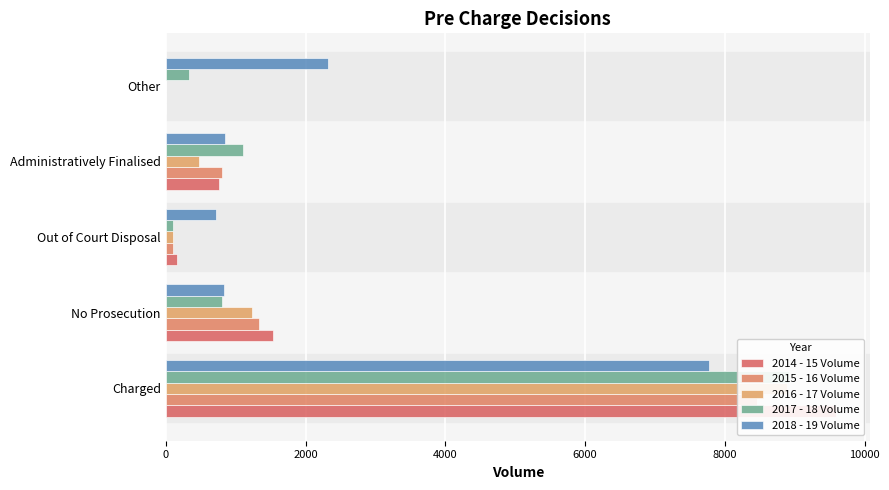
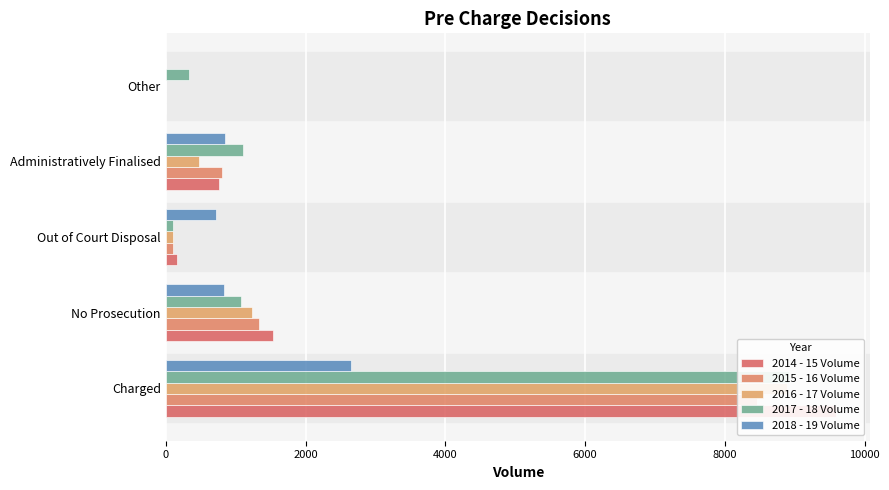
2018 - 19 Volume, Other: 2300 -> 0
2017 - 18 Volume, No Prosecution: 800 -> 1100
2018 - 19 Volume, Charged: 7800 -> 2600
